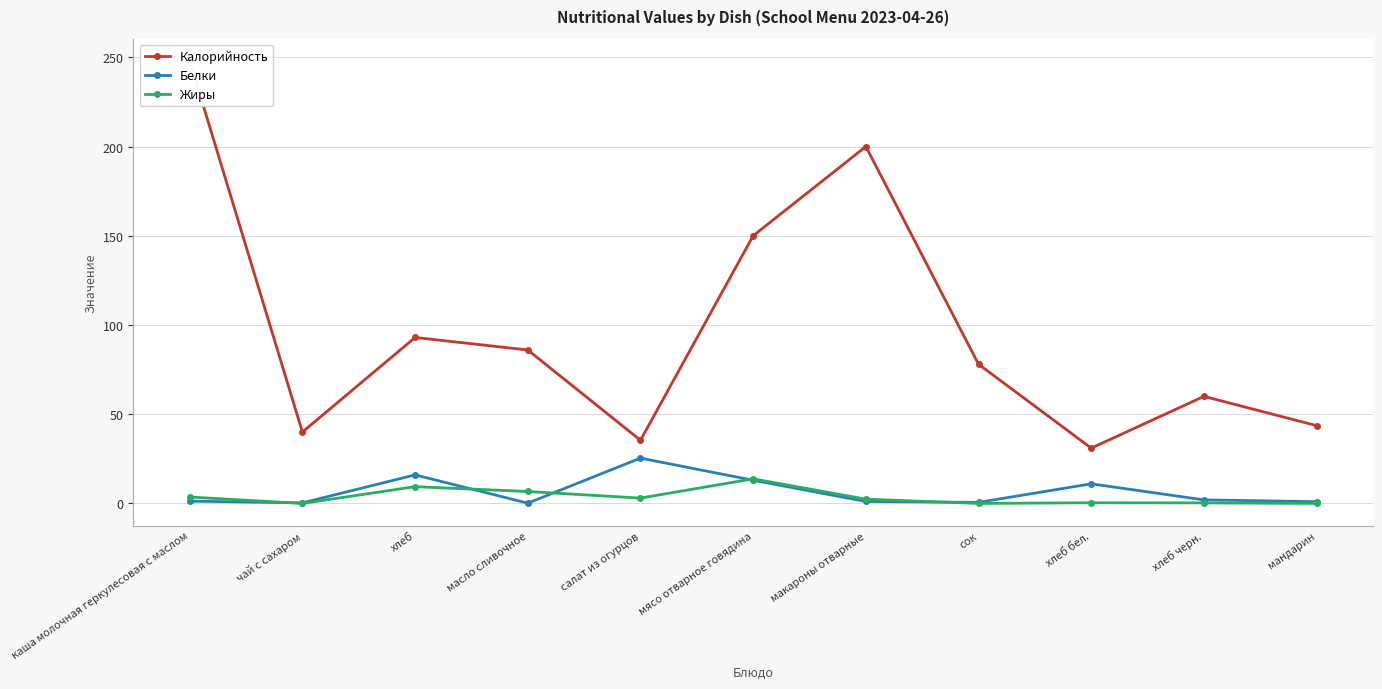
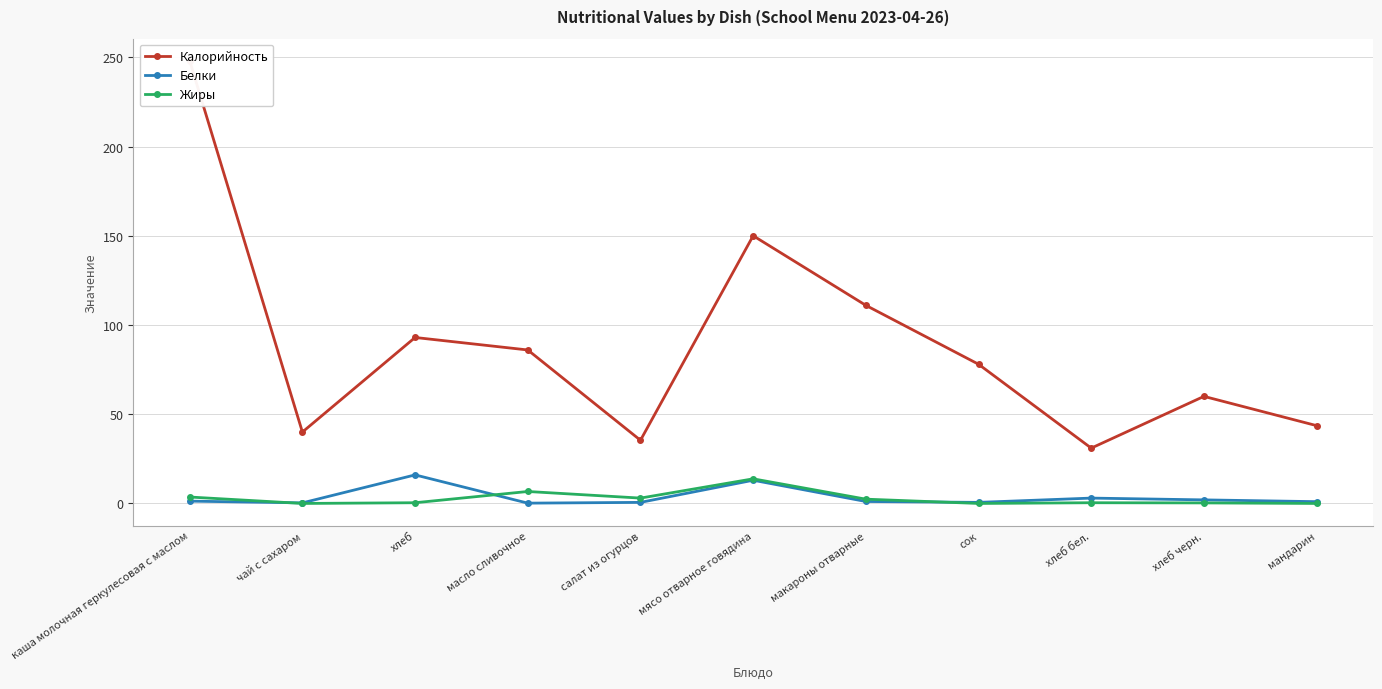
Жиры, хлеб: 9 -> 0
Белки, салат из огурцов: 25 -> 1
Калорийность, макароны отварные: 200 -> 111
Белки, хлеб бел.: 11 -> 3
